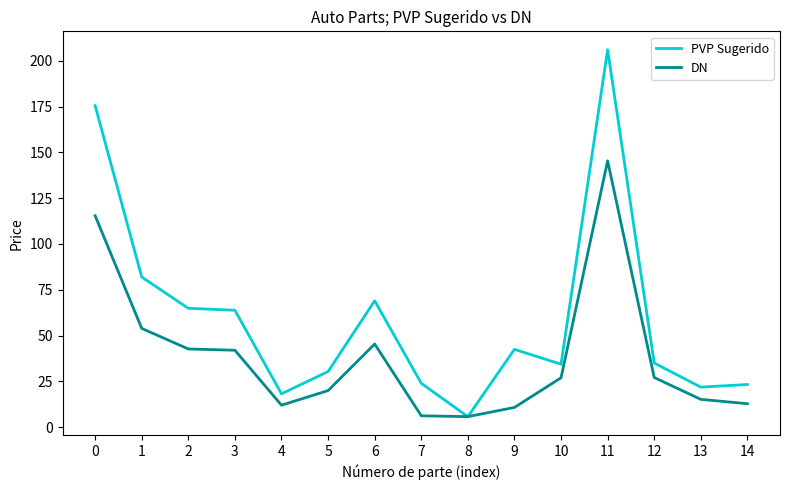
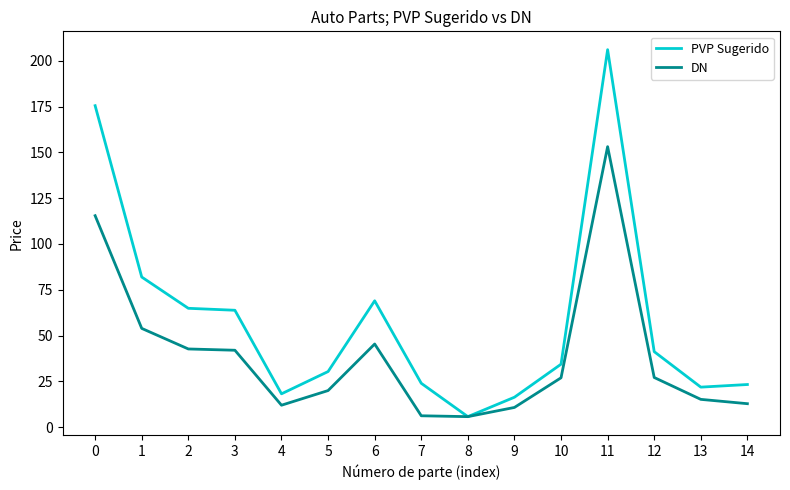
PVP Sugerido, 9: 42 -> 16
DN, 11: 145 -> 153
PVP Sugerido, 12: 35 -> 41
